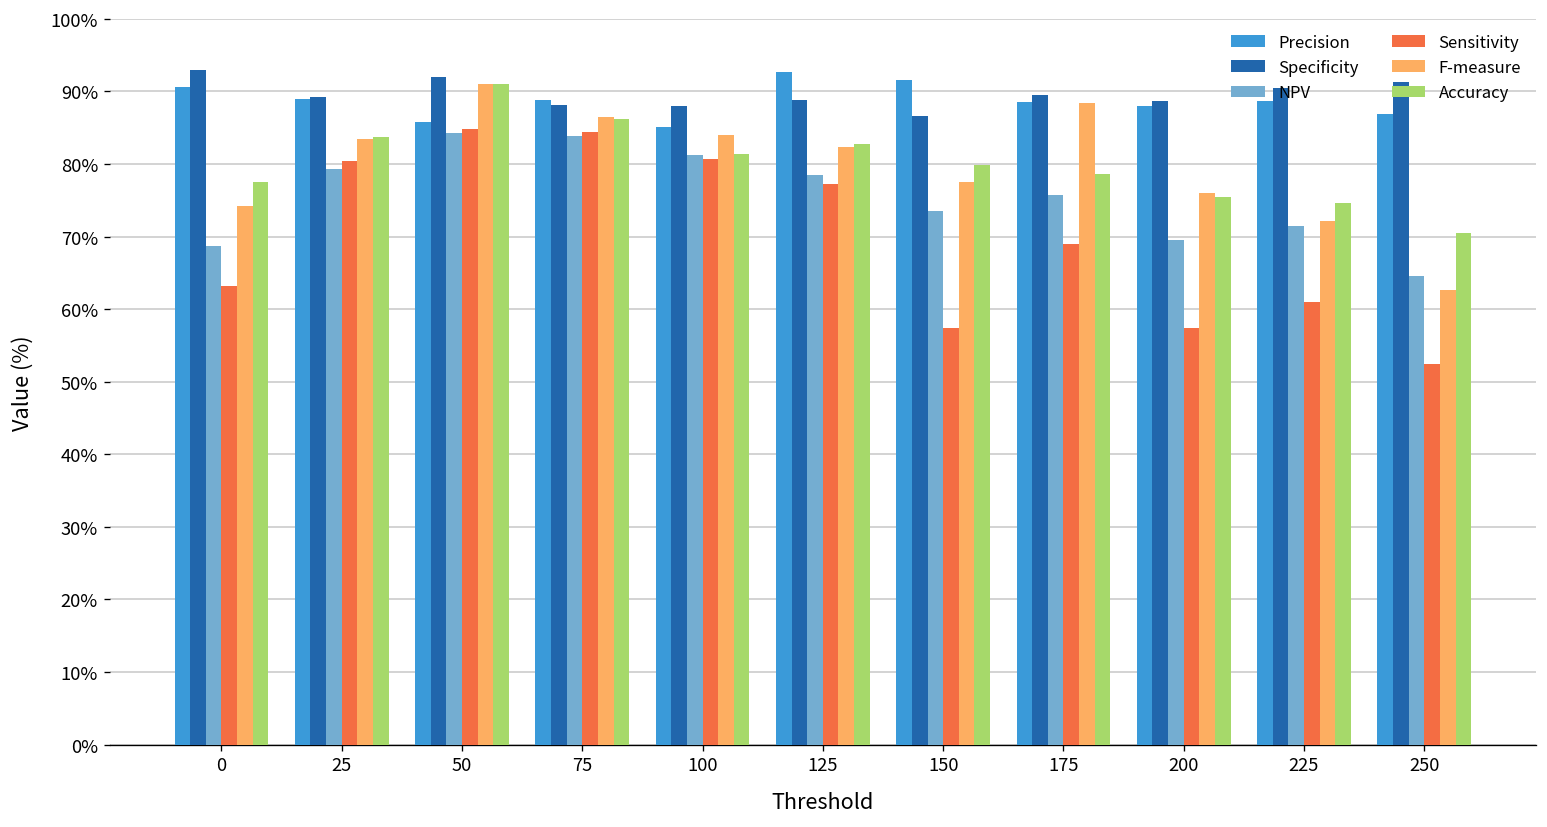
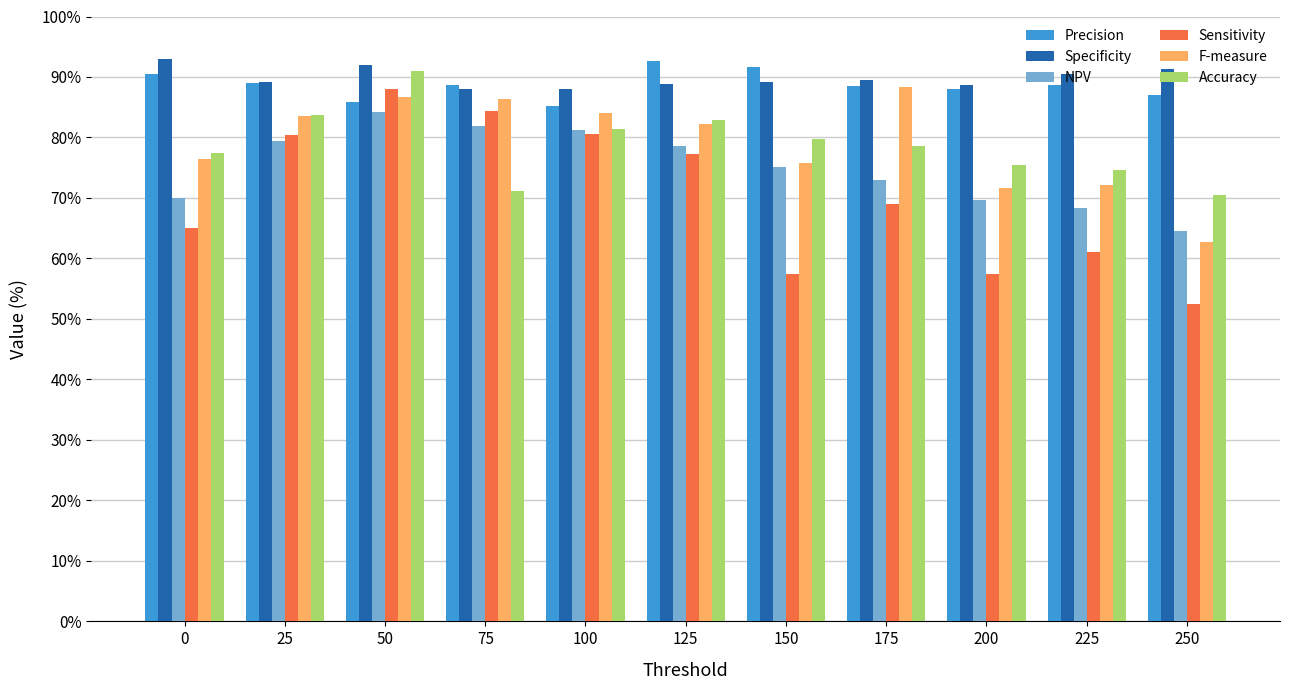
NPV, 0: 69% -> 70%
Sensitivity, 0: 63% -> 65%
F-measure, 0: 74% -> 76%
Sensitivity, 50: 85% -> 88%
F-measure, 50: 91% -> 87%
NPV, 75: 84% -> 82%
Accuracy, 75: 86% -> 71%
Specificity, 150: 87% -> 89%
NPV, 150: 74% -> 75%
F-measure, 150: 77% -> 76%
NPV, 175: 76% -> 73%
F-measure, 200: 76% -> 72%
NPV, 225: 71% -> 68%
